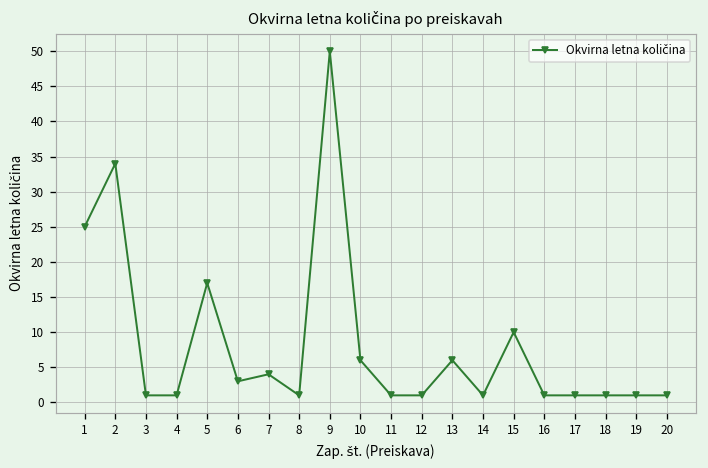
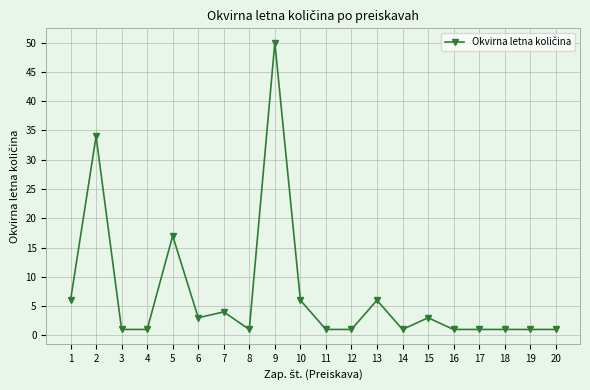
1: 25 -> 6
15: 10 -> 3
